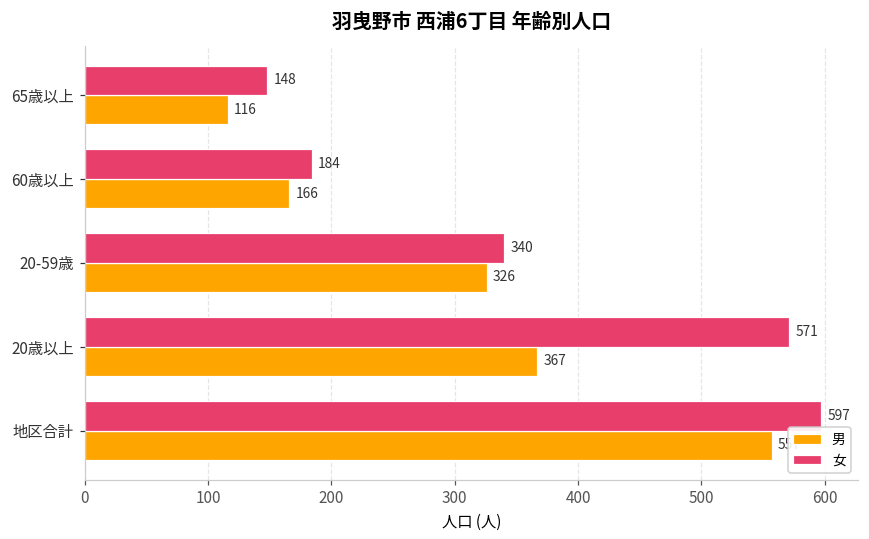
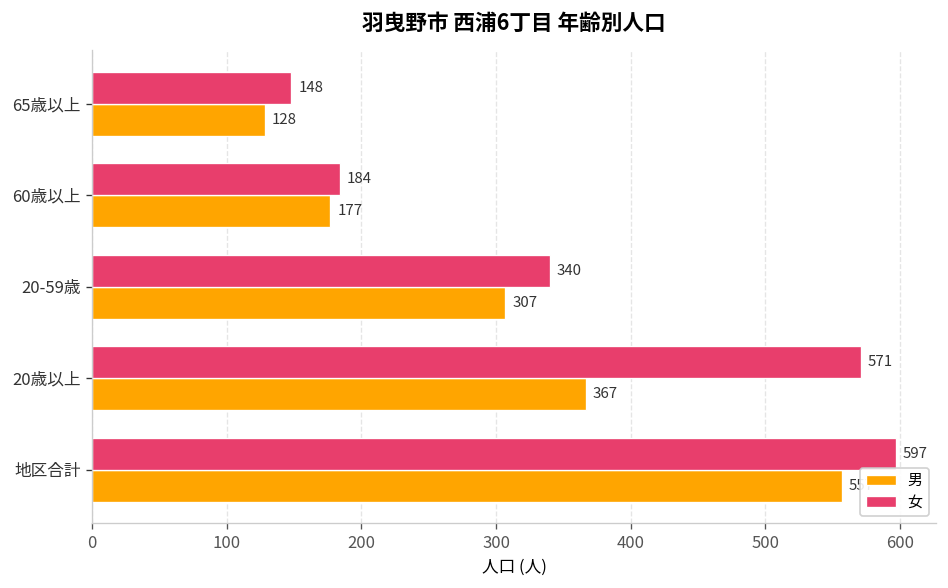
男, 65歳以上: 116 -> 128
男, 60歳以上: 166 -> 177
男, 20-59歳: 326 -> 307
